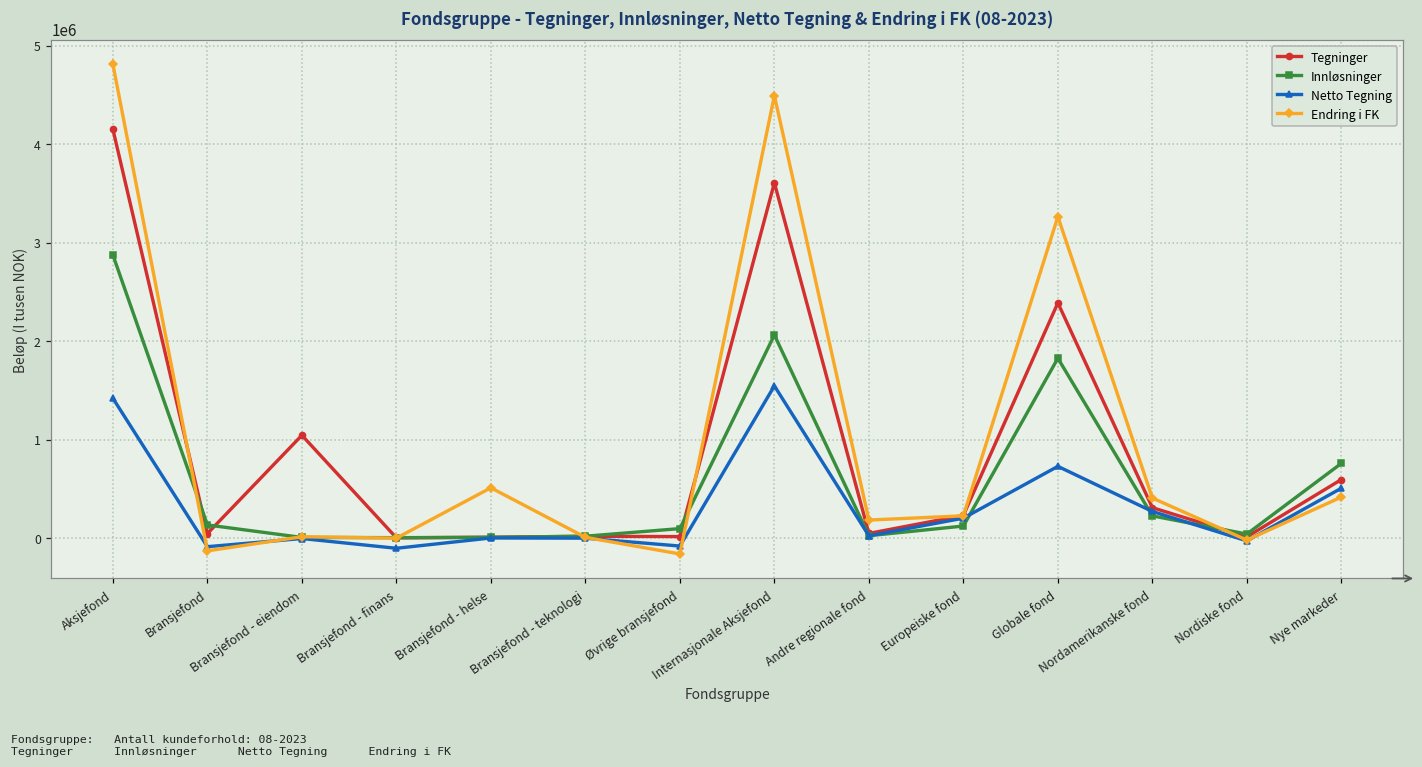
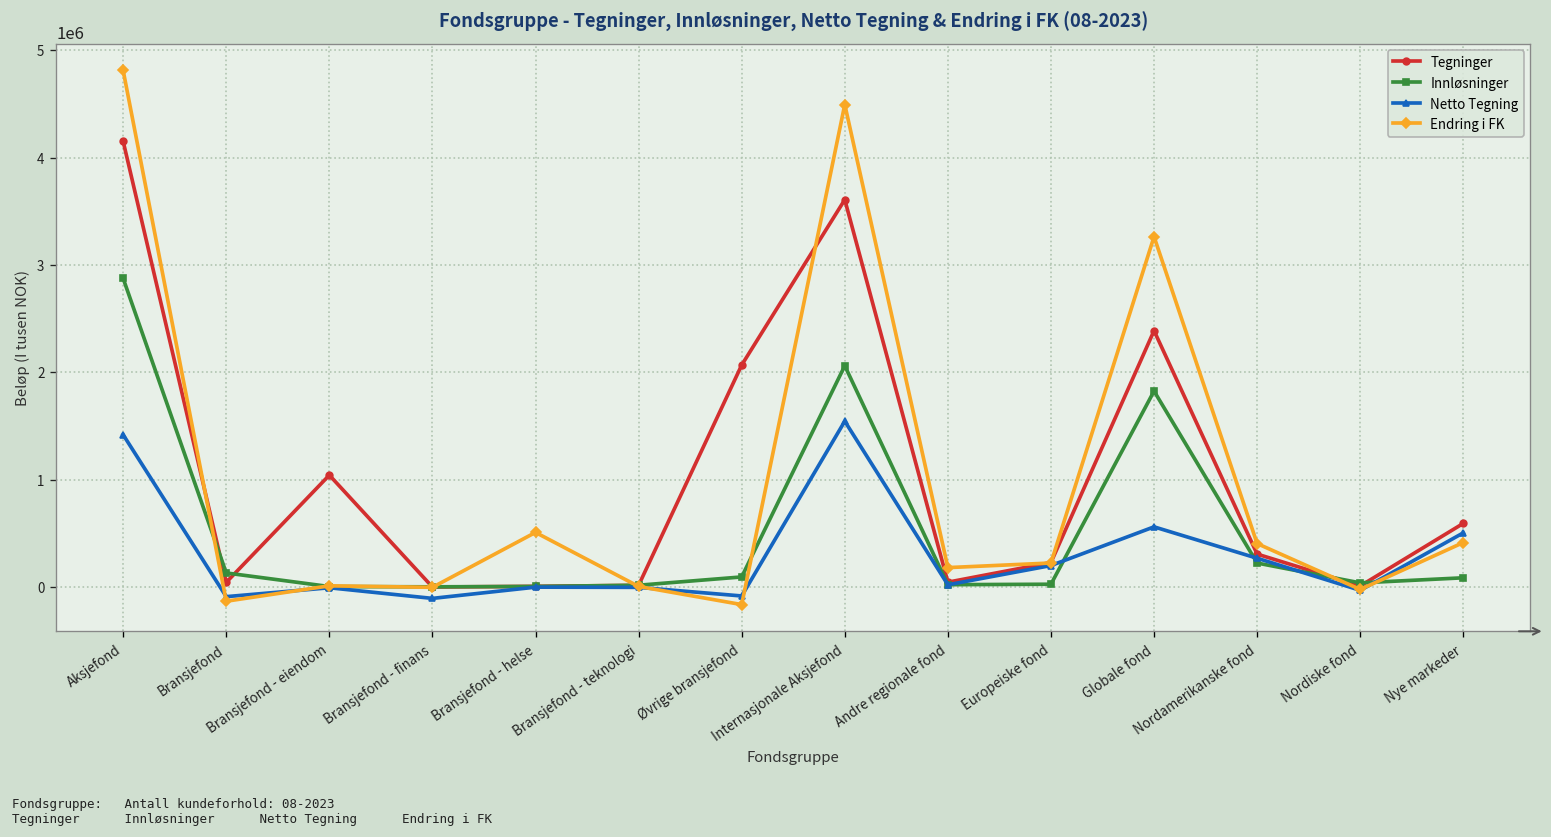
Tegninger, Øvrige bransjefond: 0 -> 2100000
Innløsninger, Europeiske fond: 100000 -> 0
Netto Tegning, Globale fond: 700000 -> 600000
Innløsninger, Nye markeder: 800000 -> 100000
